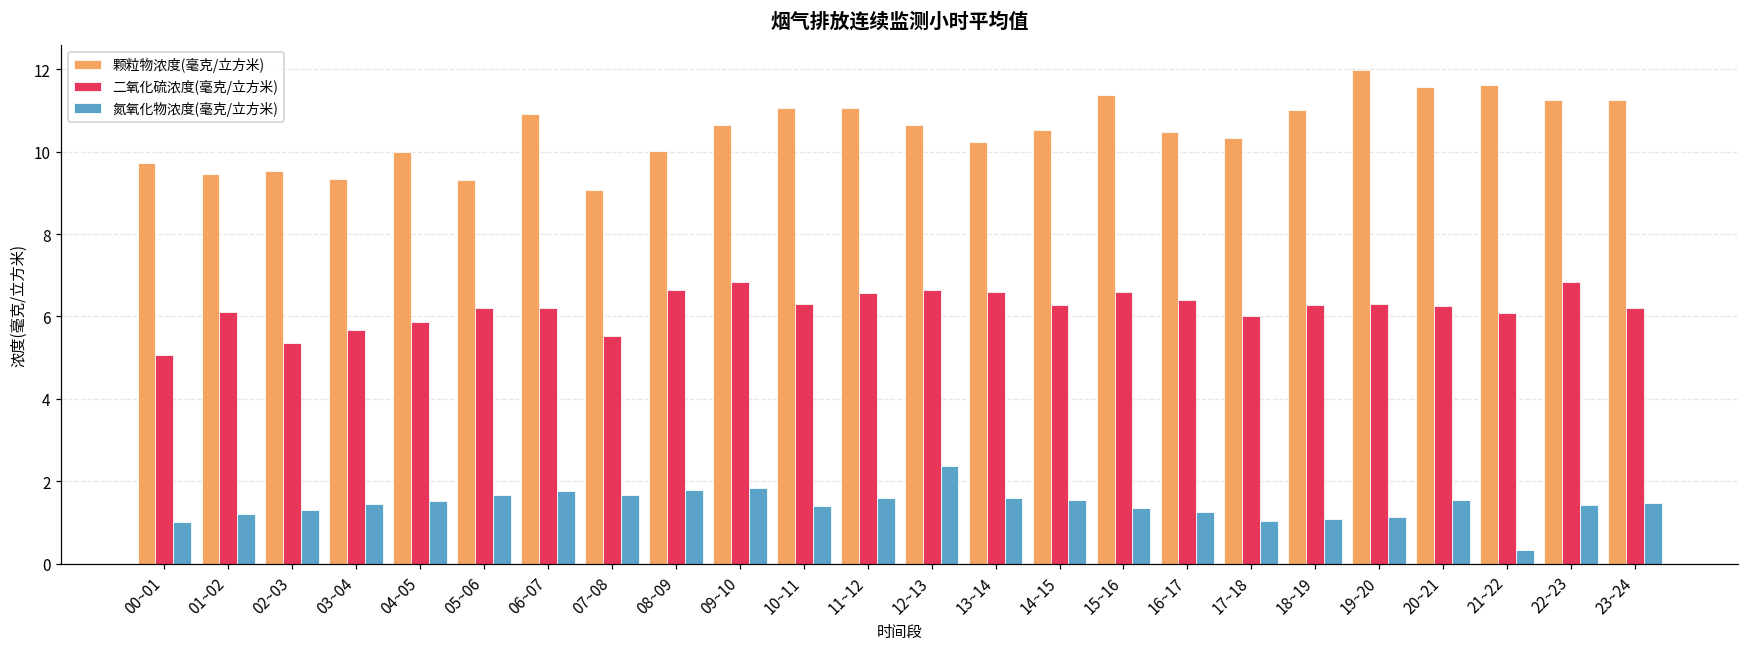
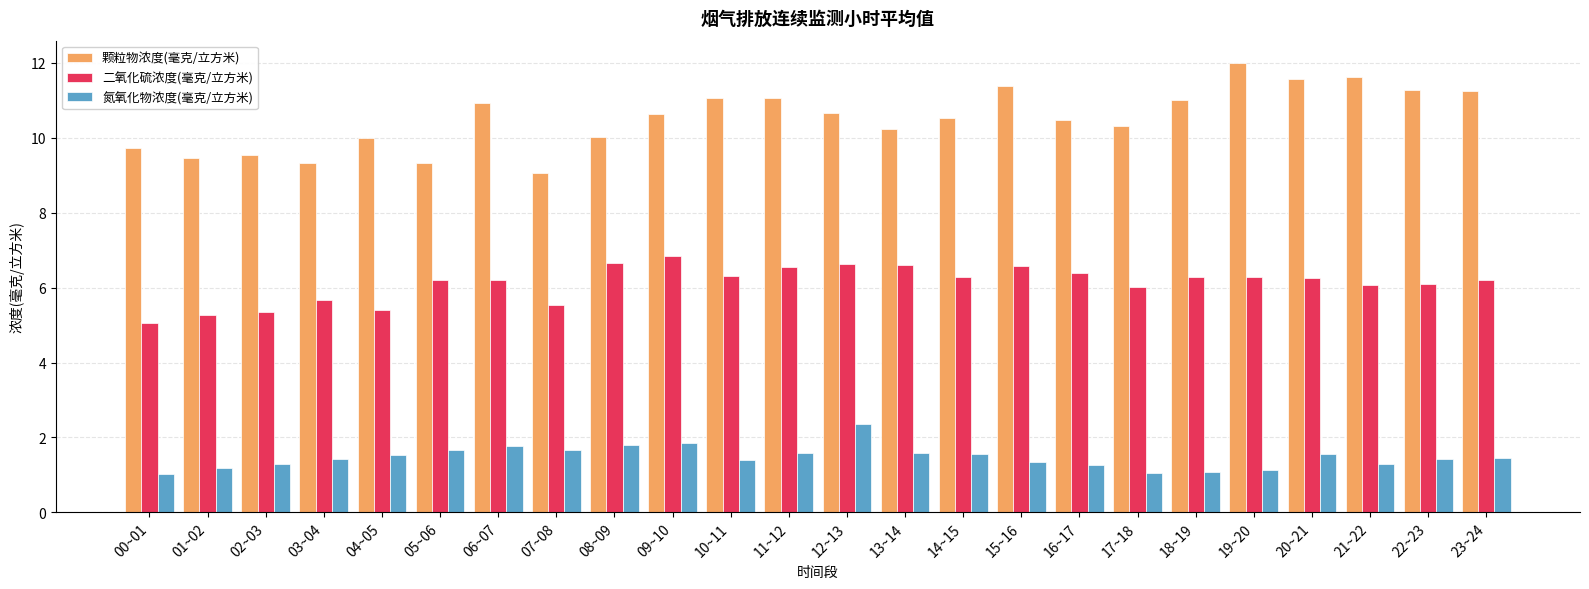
二氧化硫浓度(毫克/立方米), 01~02: 6.1 -> 5.3
二氧化硫浓度(毫克/立方米), 04~05: 5.9 -> 5.4
氮氧化物浓度(毫克/立方米), 21~22: 0.3 -> 1.3
二氧化硫浓度(毫克/立方米), 22~23: 6.8 -> 6.1
